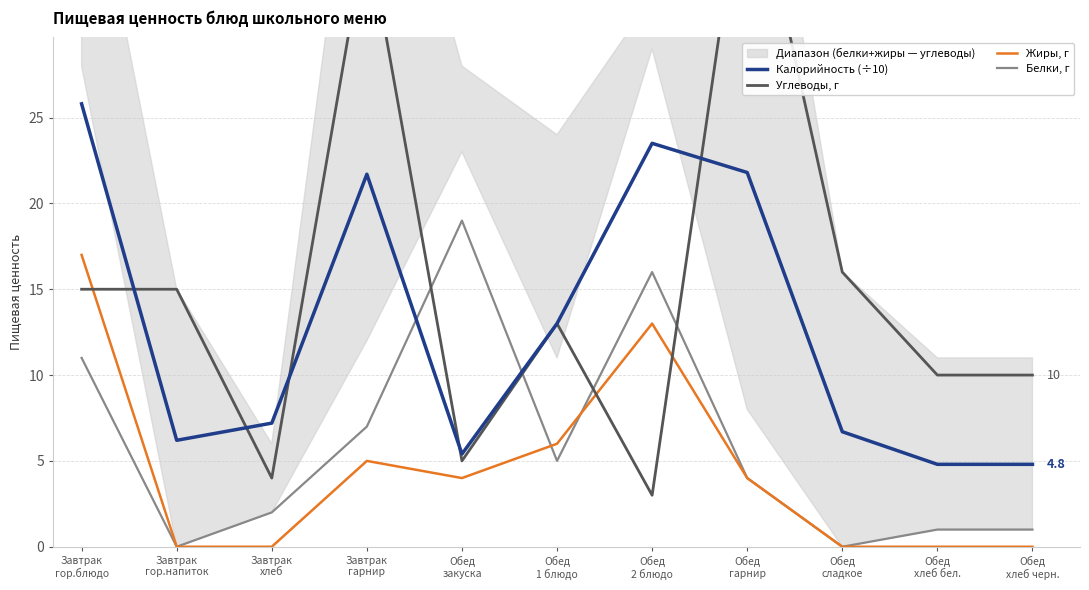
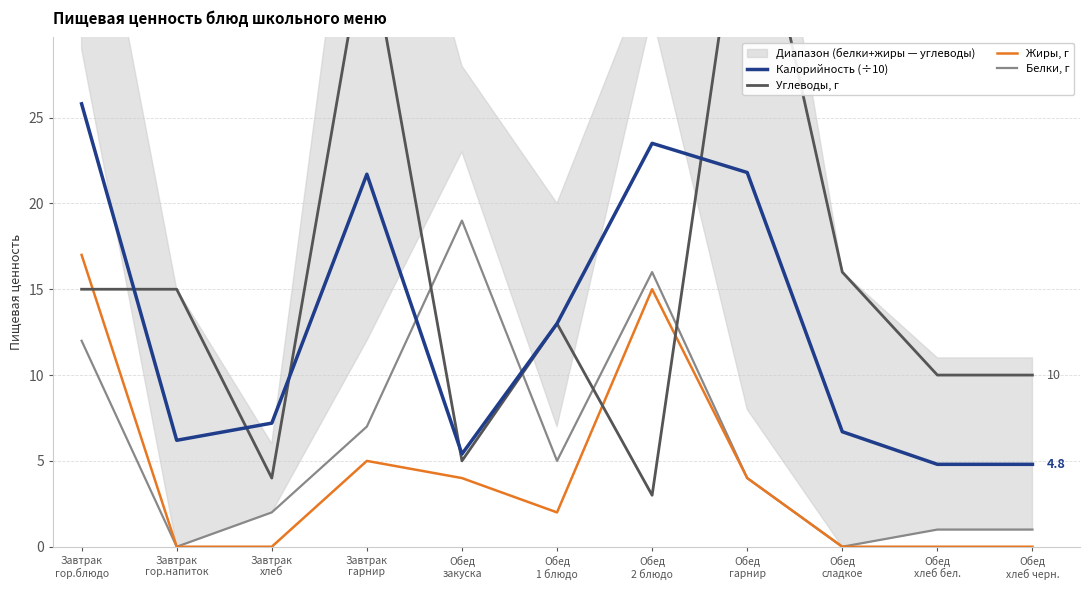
Белки, г, Завтрак гор.блюдо: 11 -> 12
Жиры, г, Обед 1 блюдо: 6 -> 2
Жиры, г, Обед 2 блюдо: 13 -> 15
